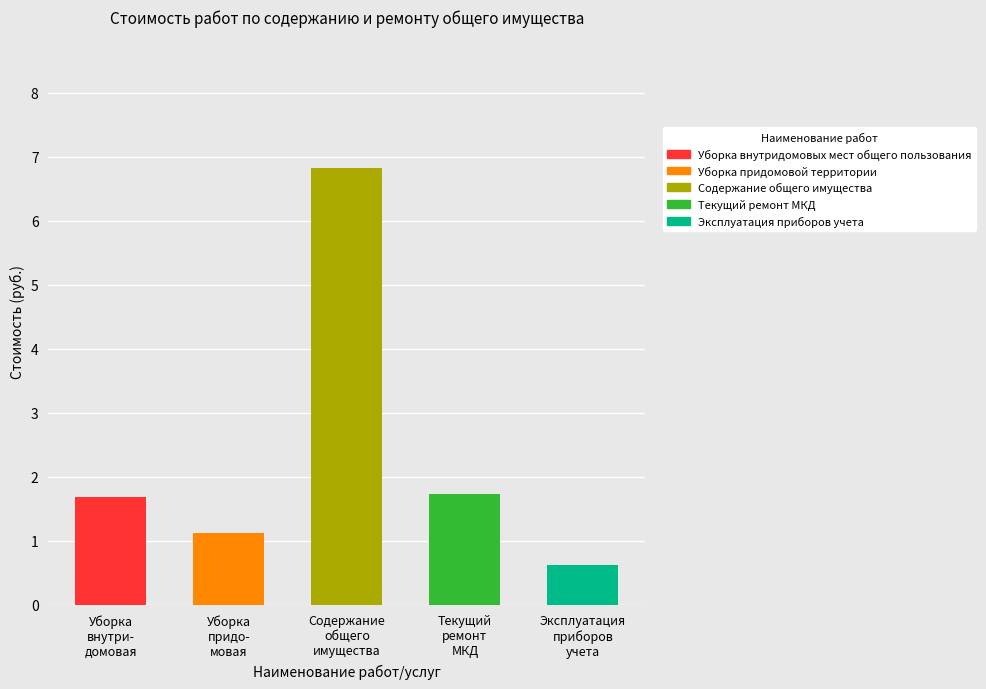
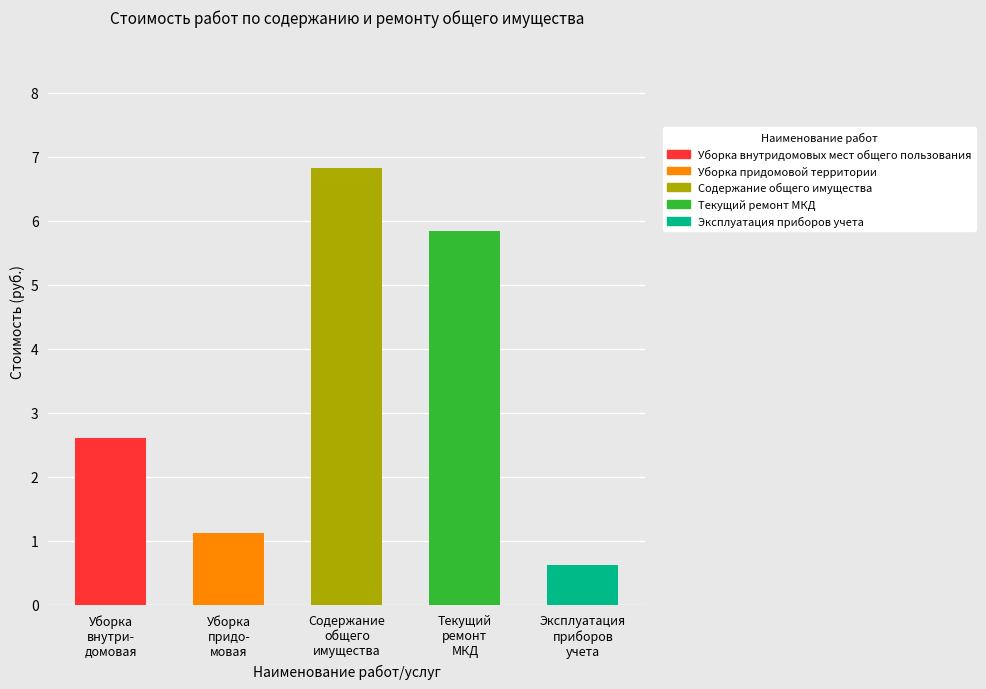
Уборка внутри- домовая: 1.7 -> 2.6
Текущий ремонт МКД: 1.7 -> 5.8
